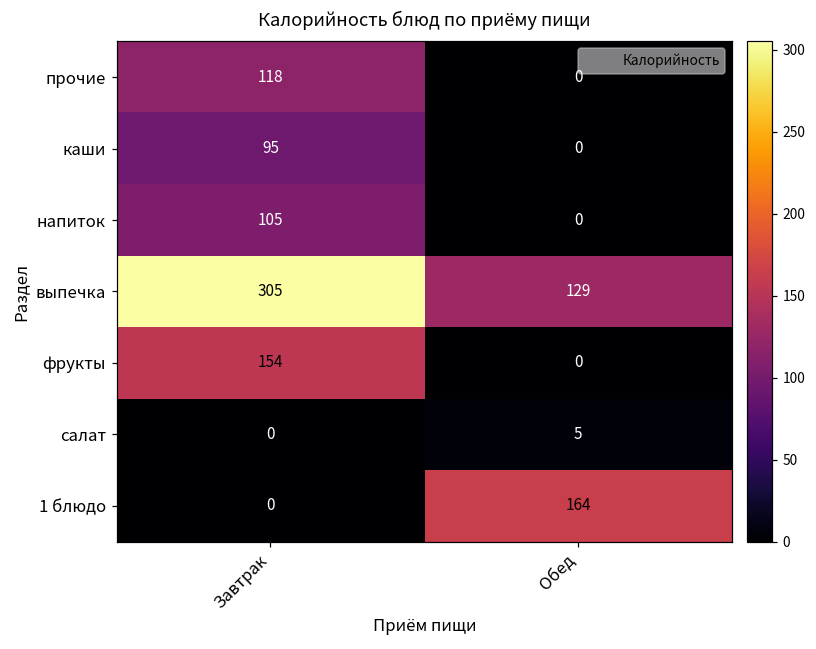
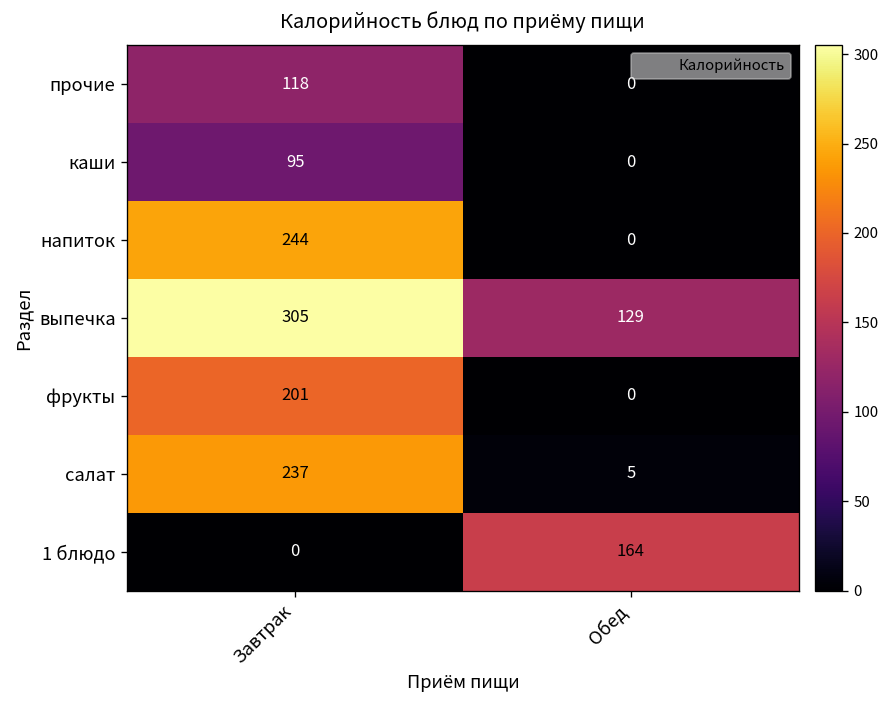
напиток, Завтрак: 105 -> 244
фрукты, Завтрак: 154 -> 201
салат, Завтрак: 0 -> 237
